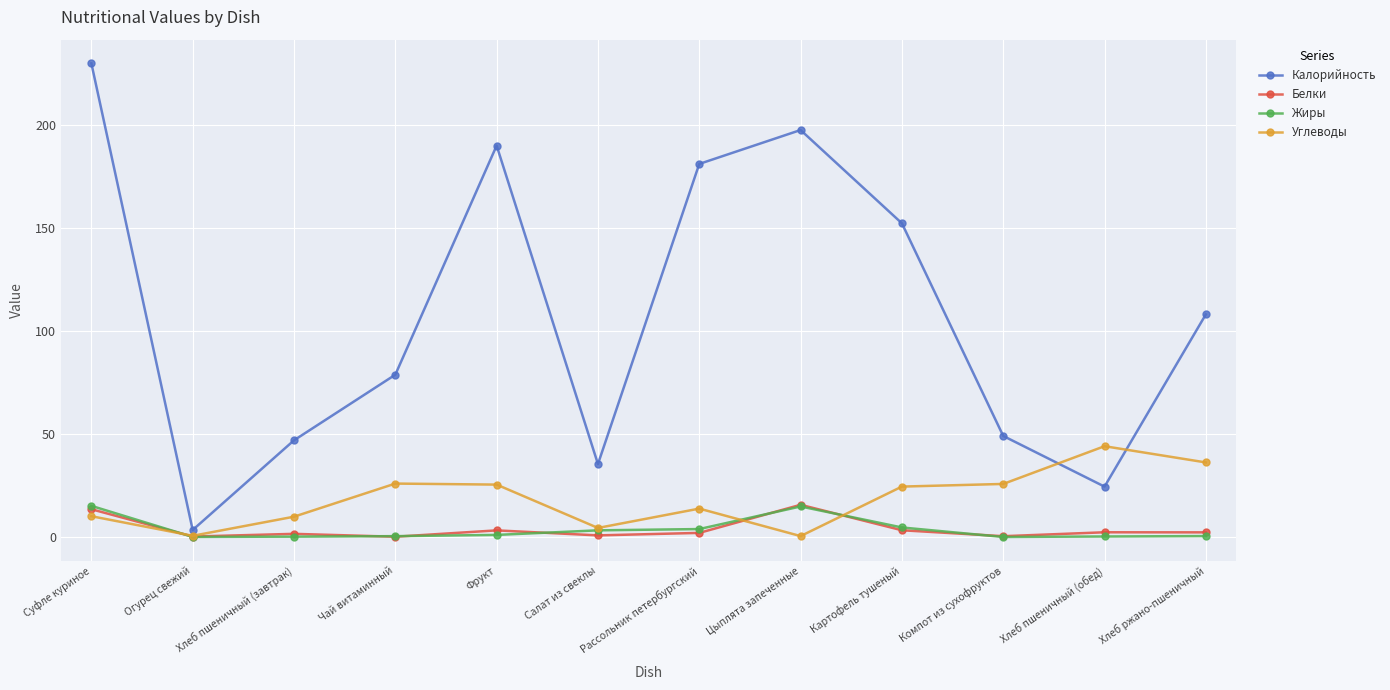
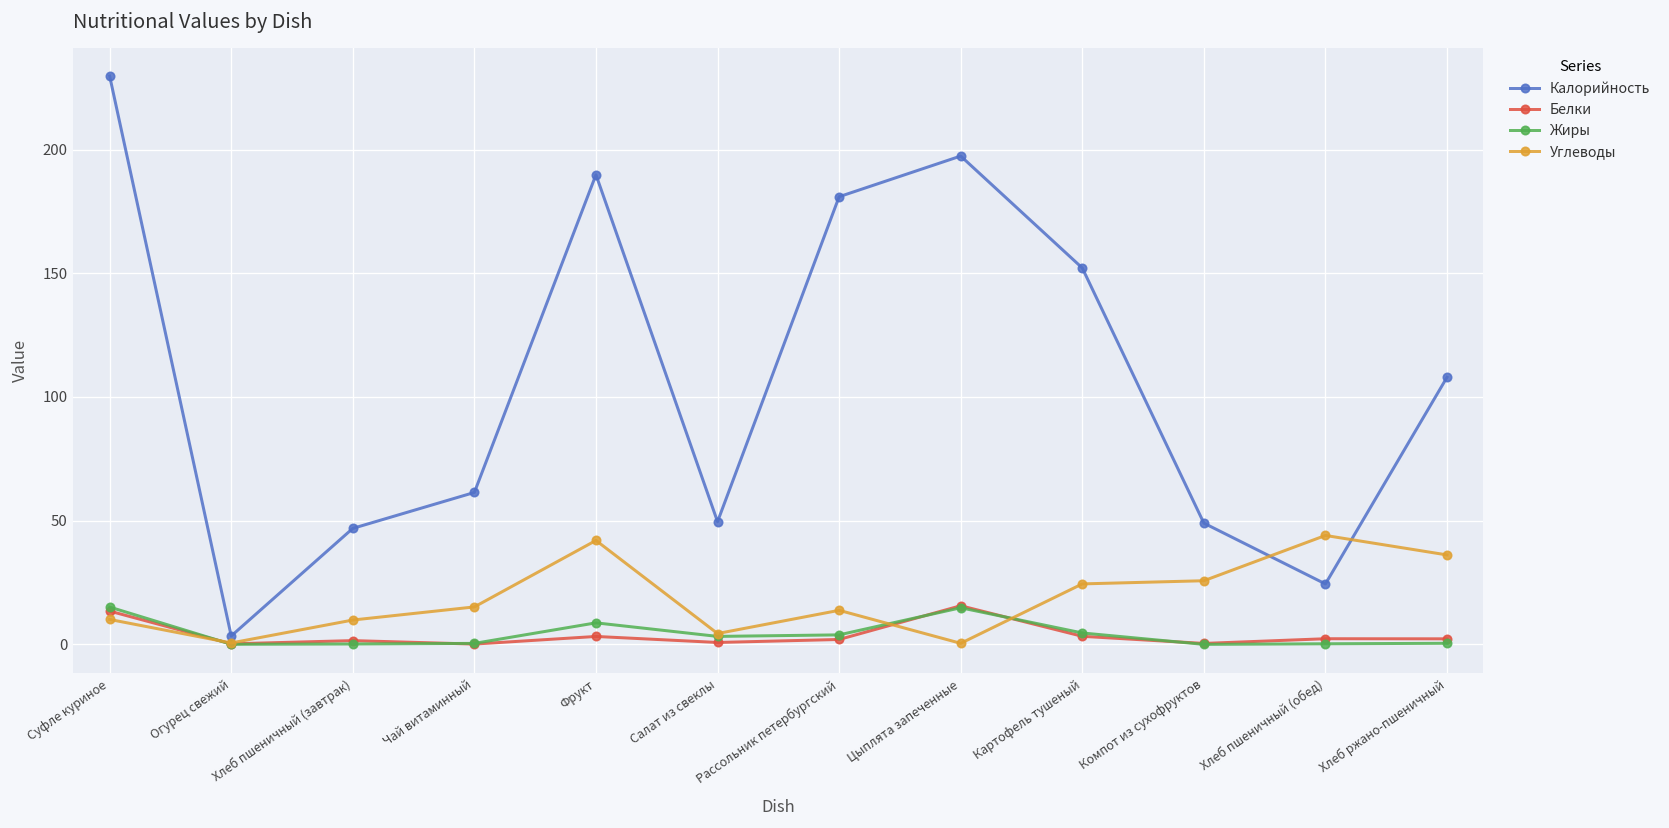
Калорийность, Чай витаминный: 79 -> 61
Углеводы, Чай витаминный: 26 -> 15
Жиры, Фрукт: 1 -> 9
Углеводы, Фрукт: 25 -> 42
Калорийность, Салат из свеклы: 35 -> 50
